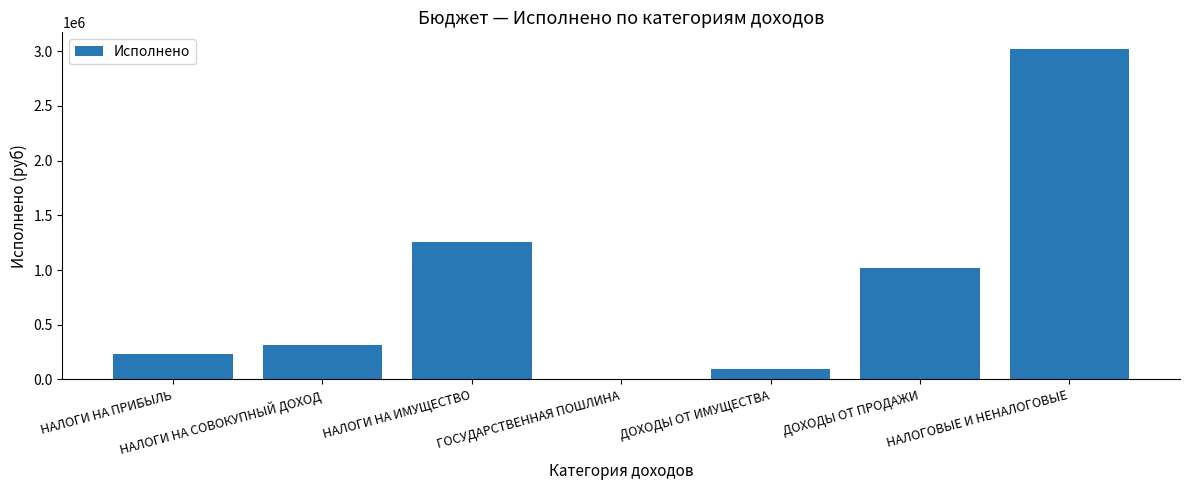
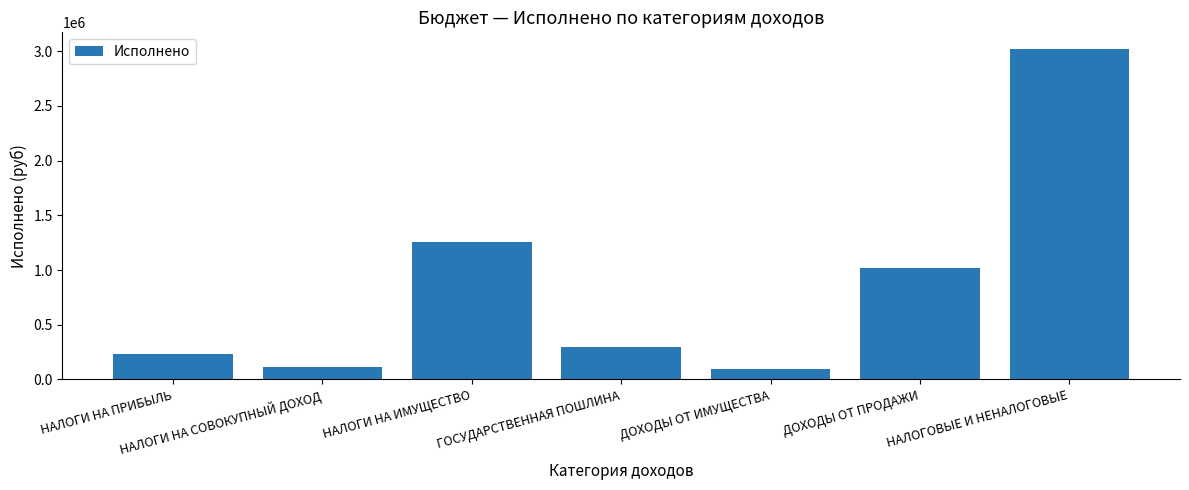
НАЛОГИ НА СОВОКУПНЫЙ ДОХОД: 320000 -> 110000
ГОСУДАРСТВЕННАЯ ПОШЛИНА: 10000 -> 300000
